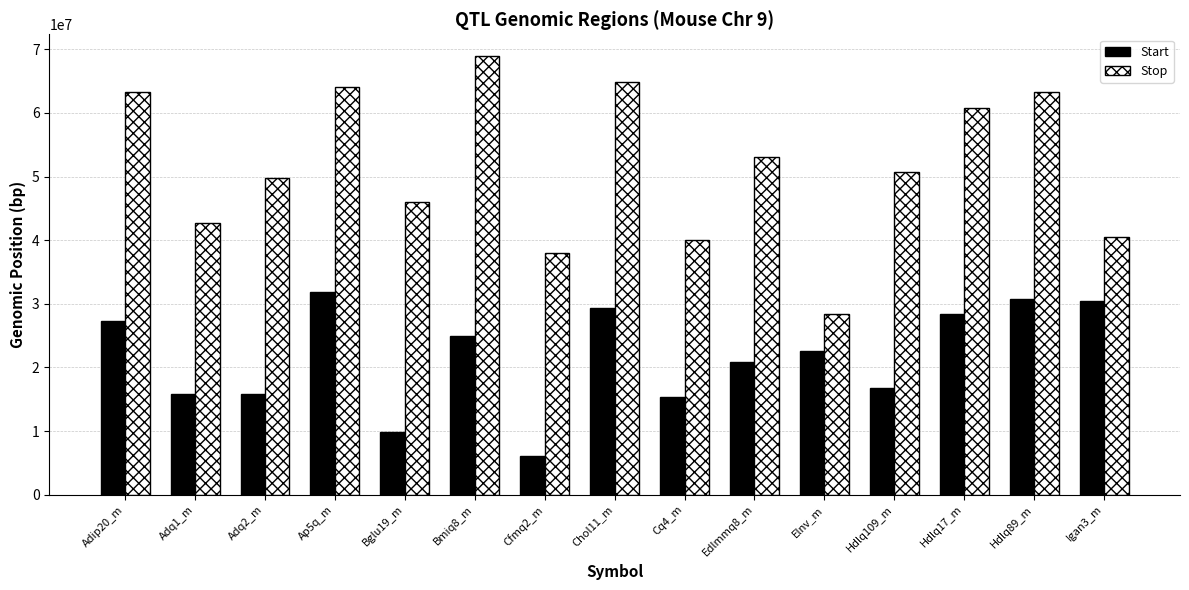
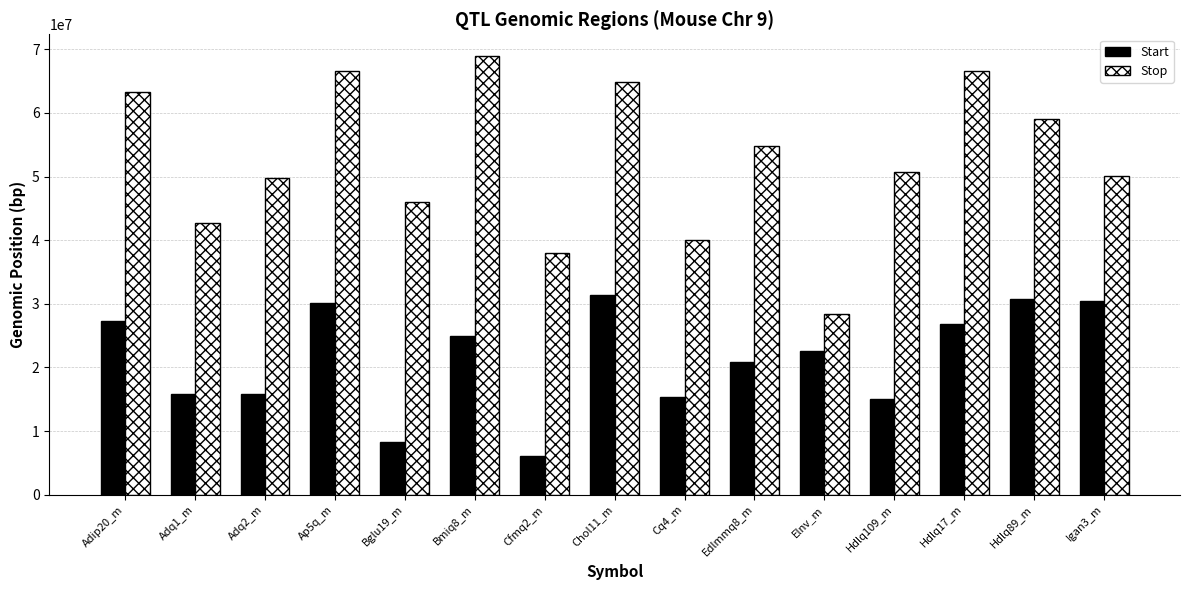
Start, Ap5q_m: 32000000 -> 30000000
Stop, Ap5q_m: 64000000 -> 67000000
Start, Bglu19_m: 10000000 -> 8000000
Start, Chol11_m: 29000000 -> 31000000
Stop, Edlmmq8_m: 53000000 -> 55000000
Start, Hdlq109_m: 17000000 -> 15000000
Start, Hdlq17_m: 28000000 -> 27000000
Stop, Hdlq17_m: 61000000 -> 67000000
Stop, Hdlq89_m: 63000000 -> 59000000
Stop, Igan3_m: 41000000 -> 50000000
